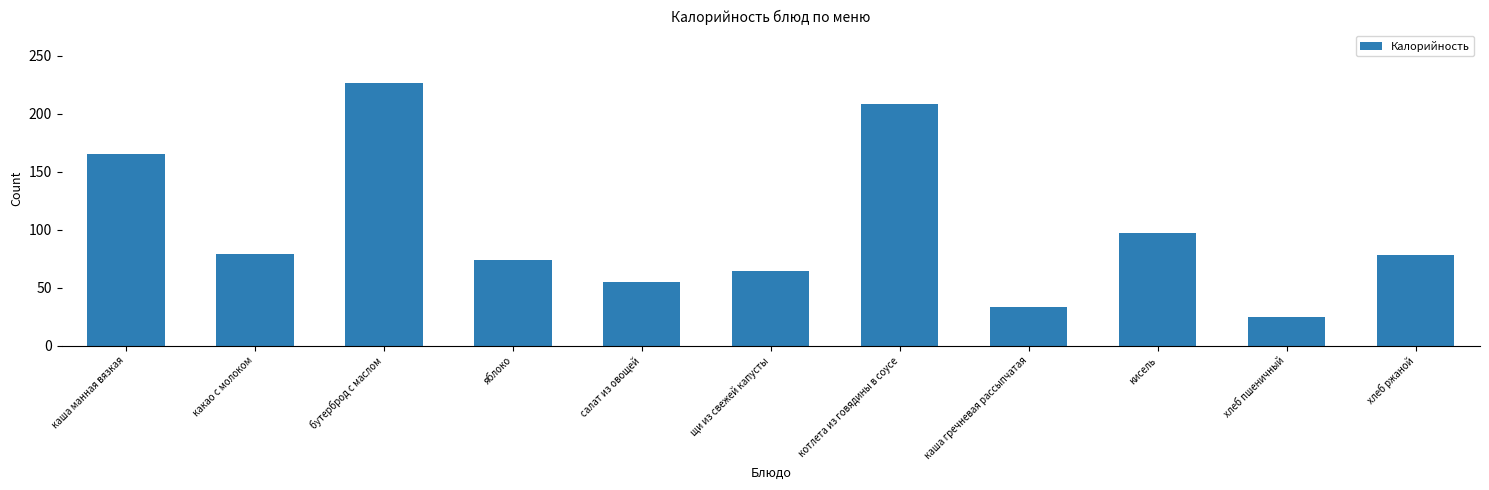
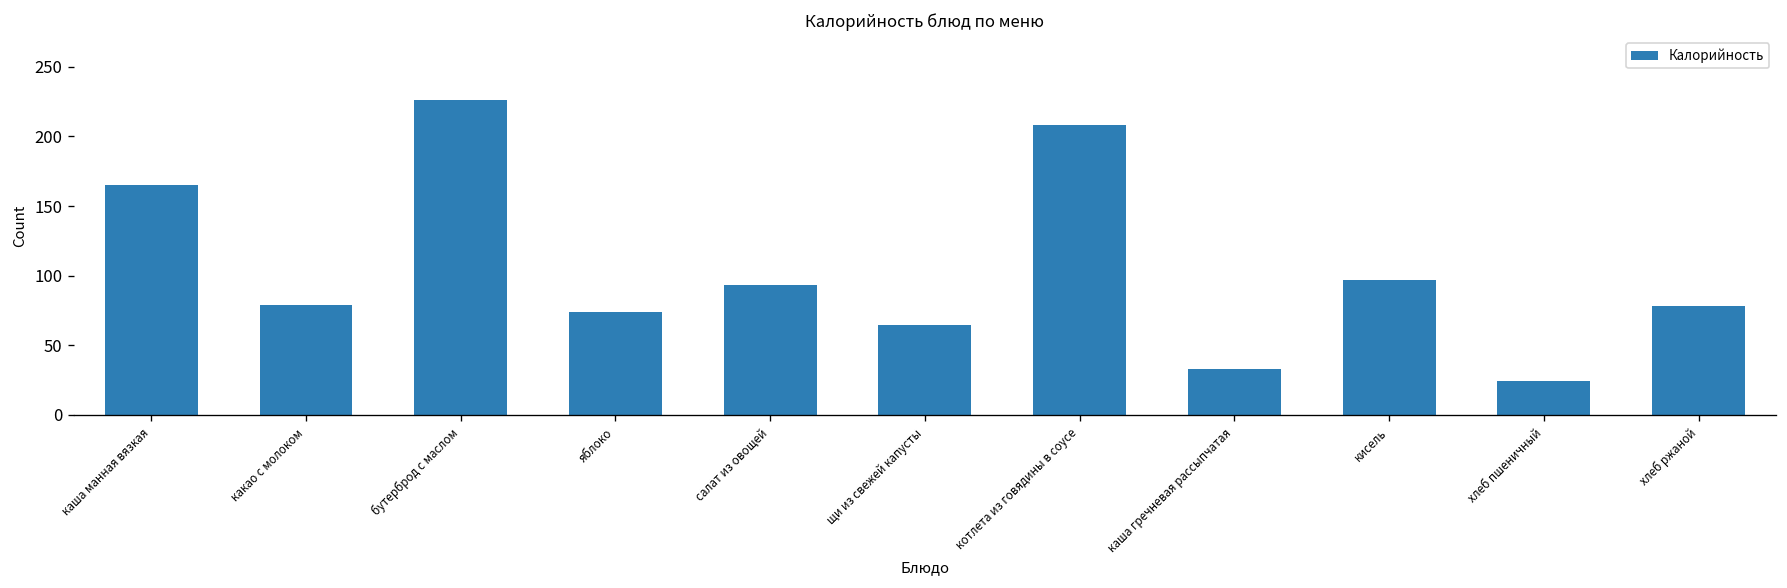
салат из овощей: 55 -> 93
